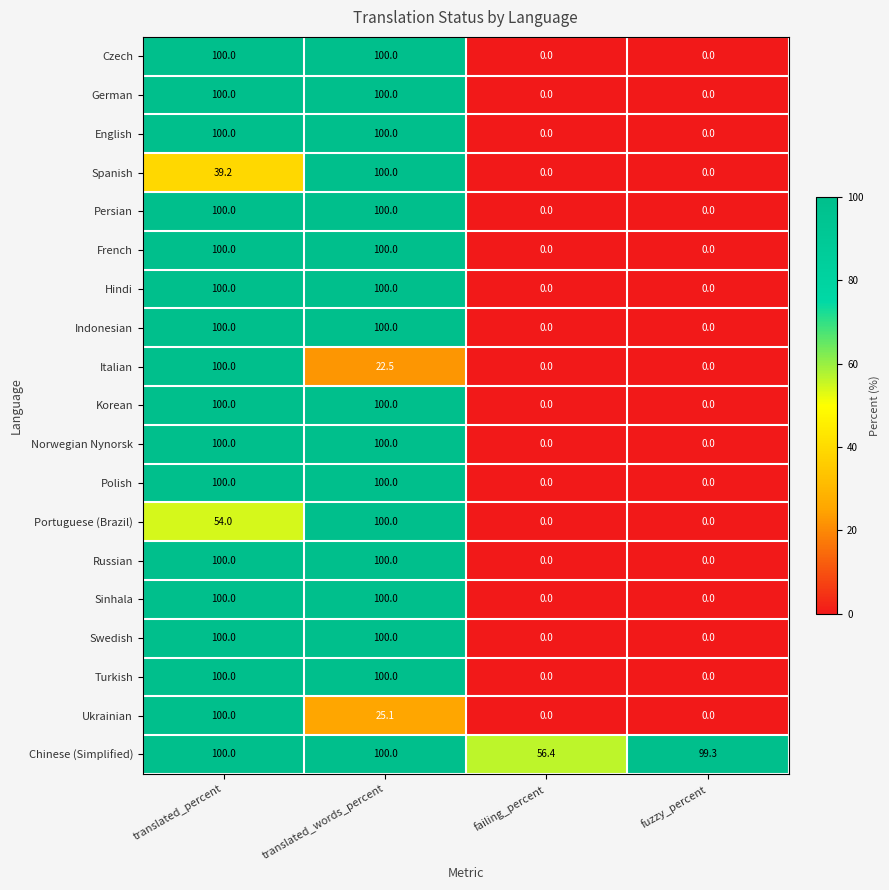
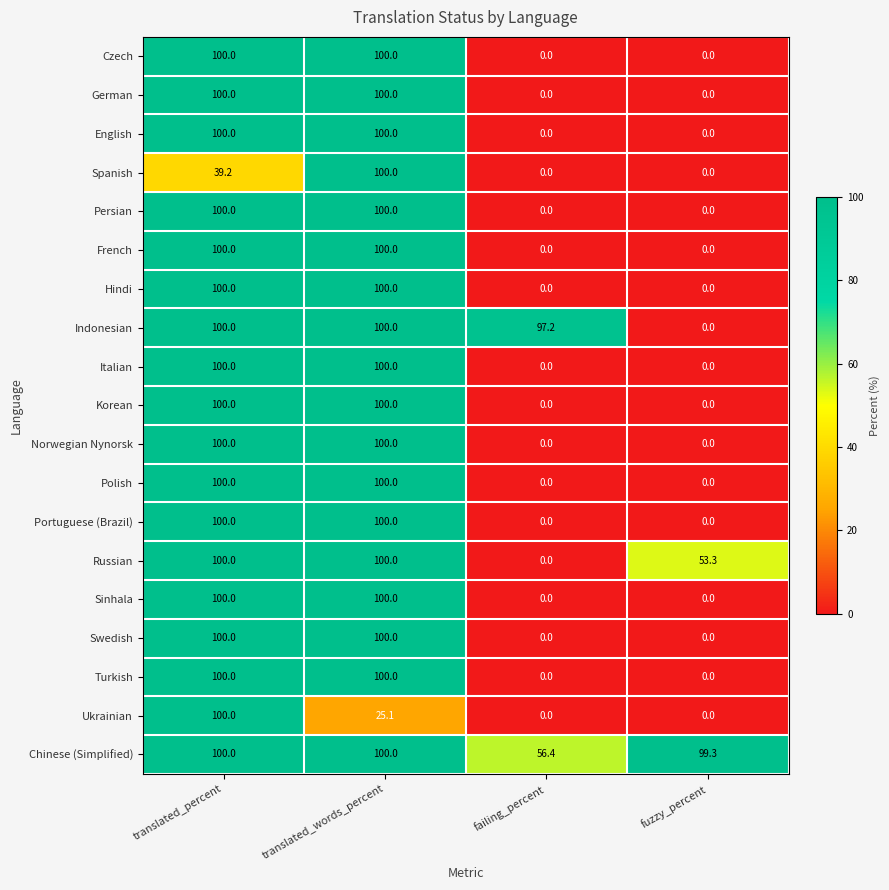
Indonesian, failing_percent: 0.0 -> 97.2
Italian, translated_words_percent: 22.5 -> 100.0
Portuguese (Brazil), translated_percent: 54.0 -> 100.0
Russian, fuzzy_percent: 0.0 -> 53.3
